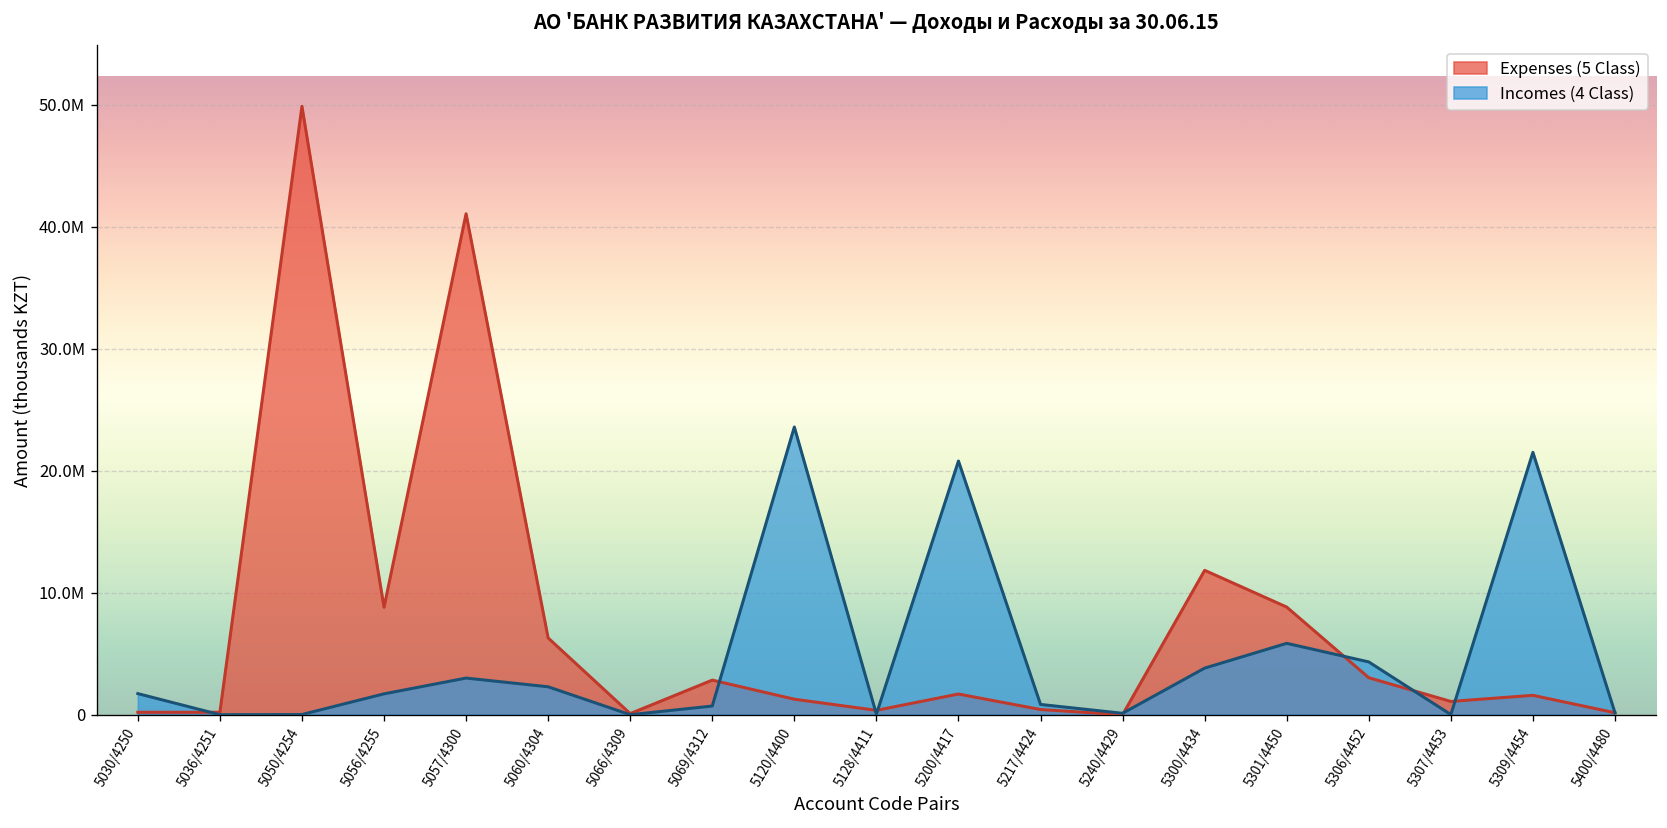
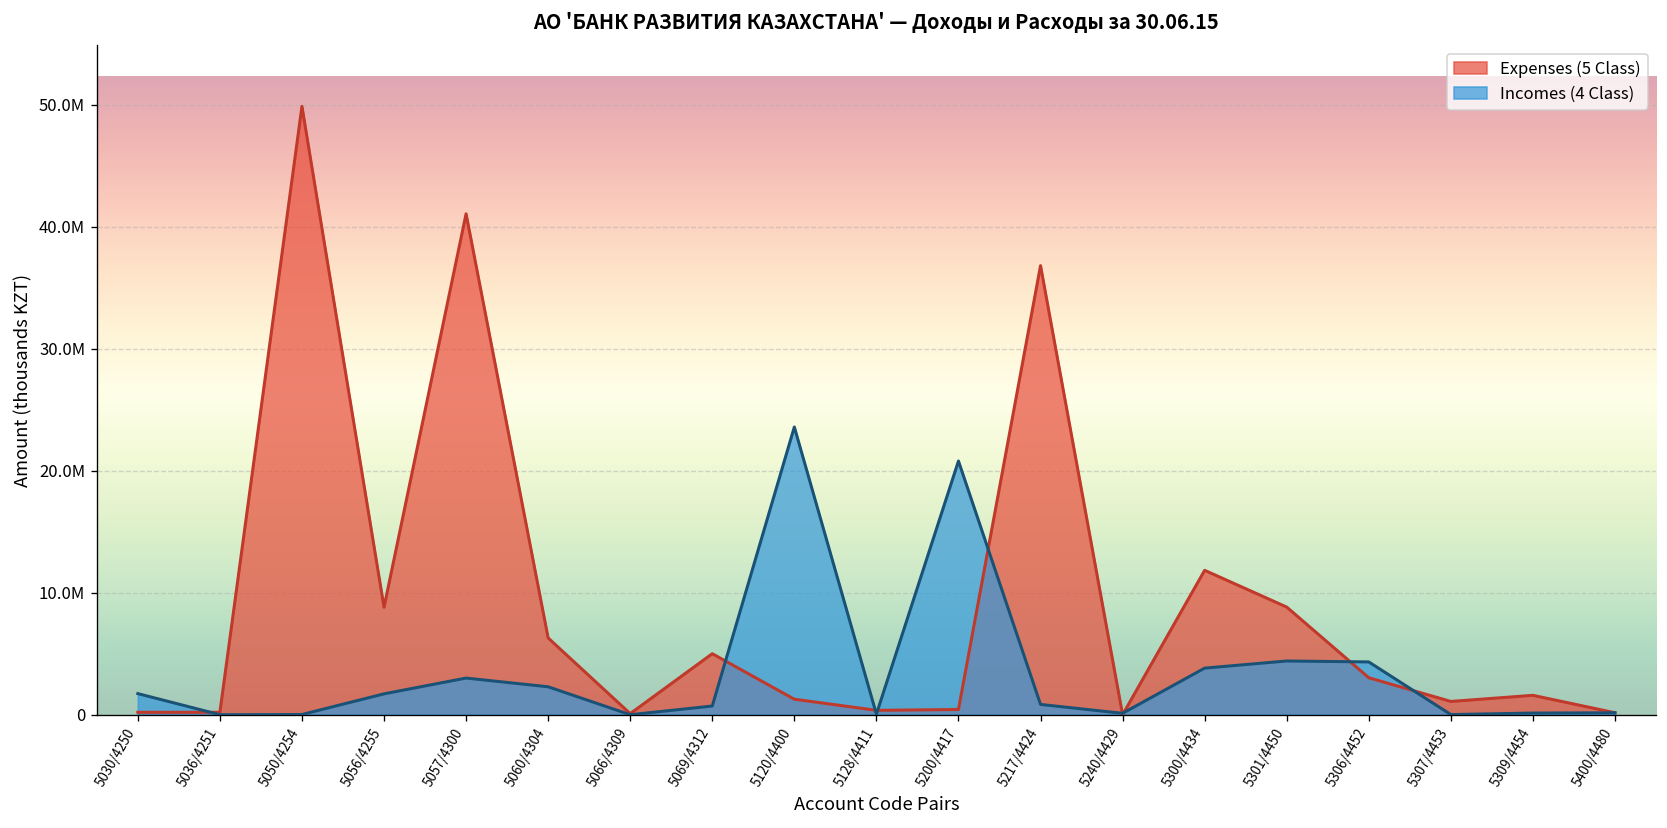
Expenses (5 Class), 5069/4312: 2800000 -> 5000000
Expenses (5 Class), 5200/4417: 1700000 -> 400000
Expenses (5 Class), 5217/4424: 400000 -> 36800000
Incomes (4 Class), 5301/4450: 5900000 -> 4400000
Incomes (4 Class), 5309/4454: 21500000 -> 100000
